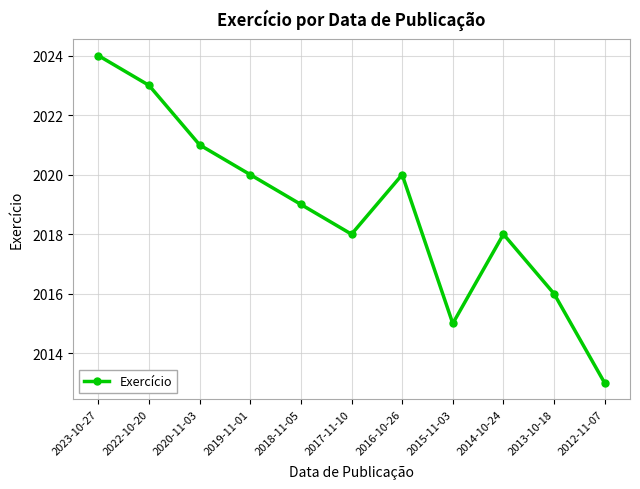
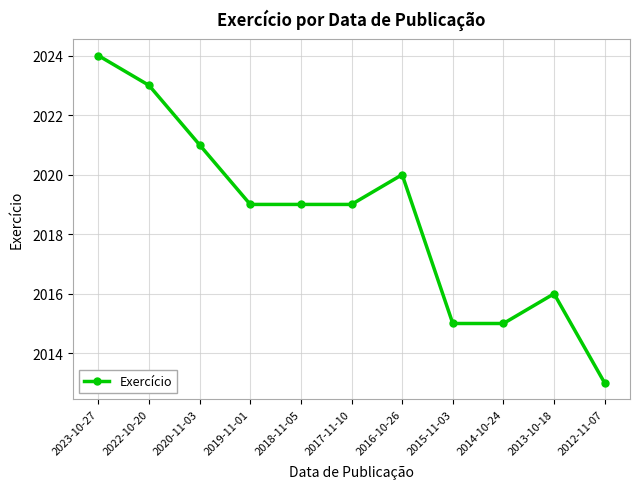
2019-11-01: 2020 -> 2019
2017-11-10: 2018 -> 2019
2014-10-24: 2018 -> 2015
